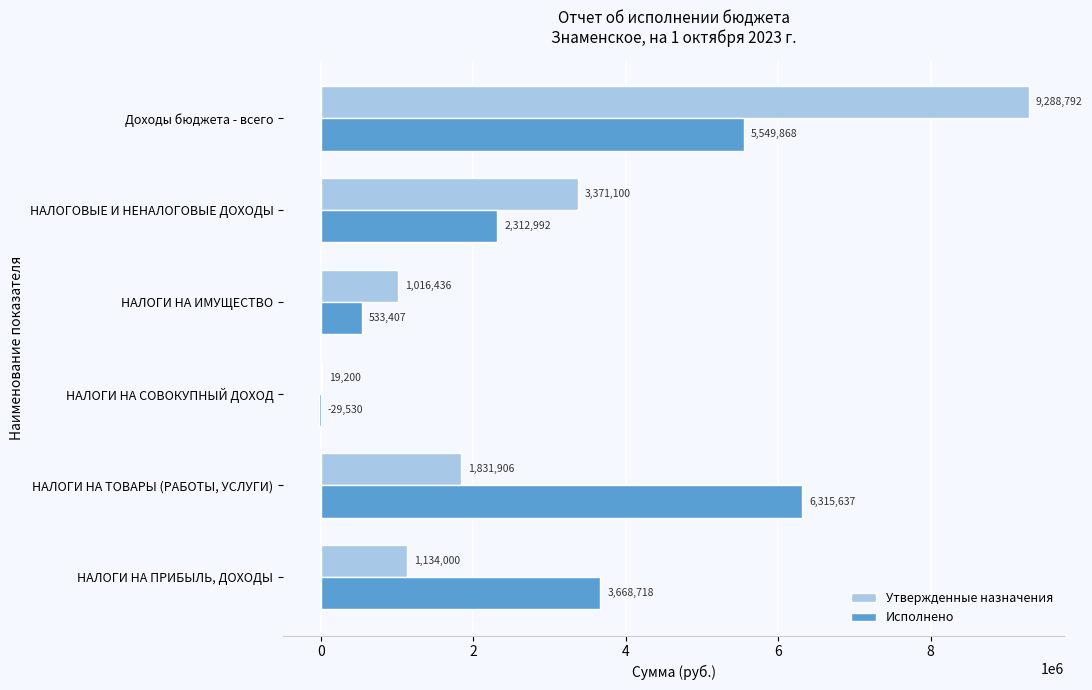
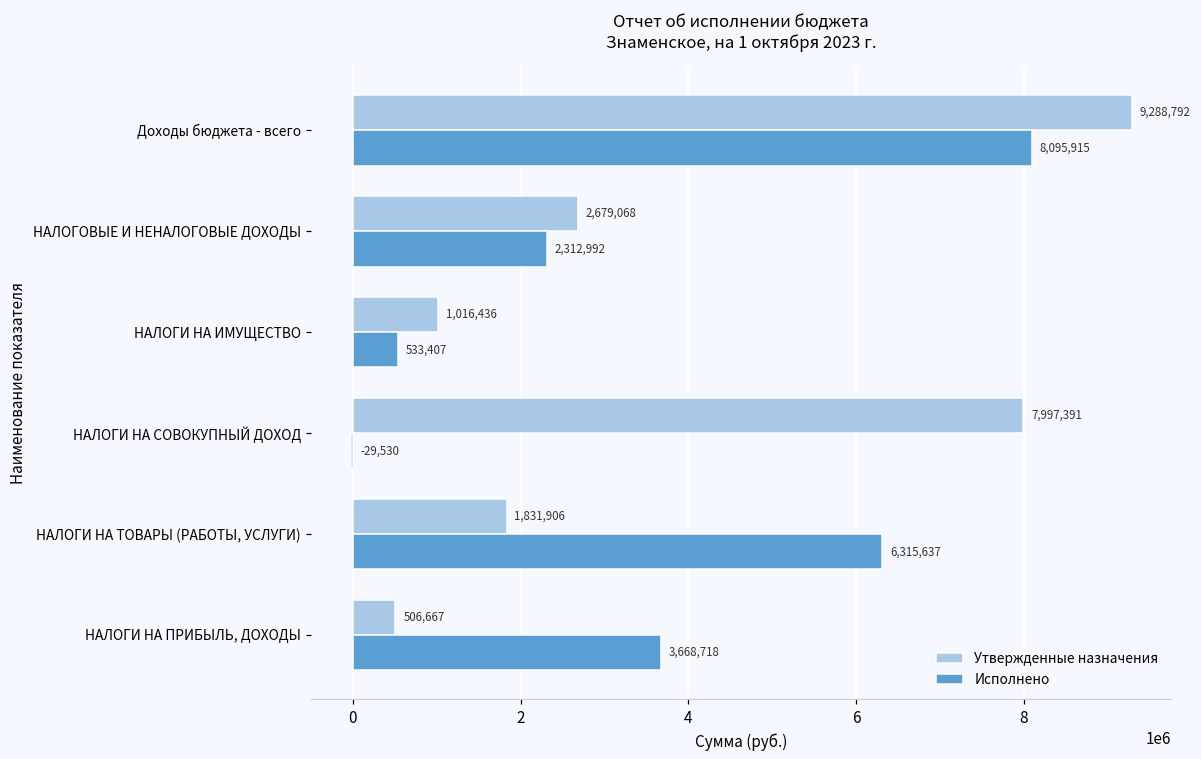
Исполнено, Доходы бюджета - всего: 5,549,868 -> 8,095,915
Утвержденные назначения, НАЛОГОВЫЕ И НЕНАЛОГОВЫЕ ДОХОДЫ: 3,371,100 -> 2,679,068
Утвержденные назначения, НАЛОГИ НА СОВОКУПНЫЙ ДОХОД: 19,200 -> 7,997,391
Утвержденные назначения, НАЛОГИ НА ПРИБЫЛЬ, ДОХОДЫ: 1,134,000 -> 506,667
